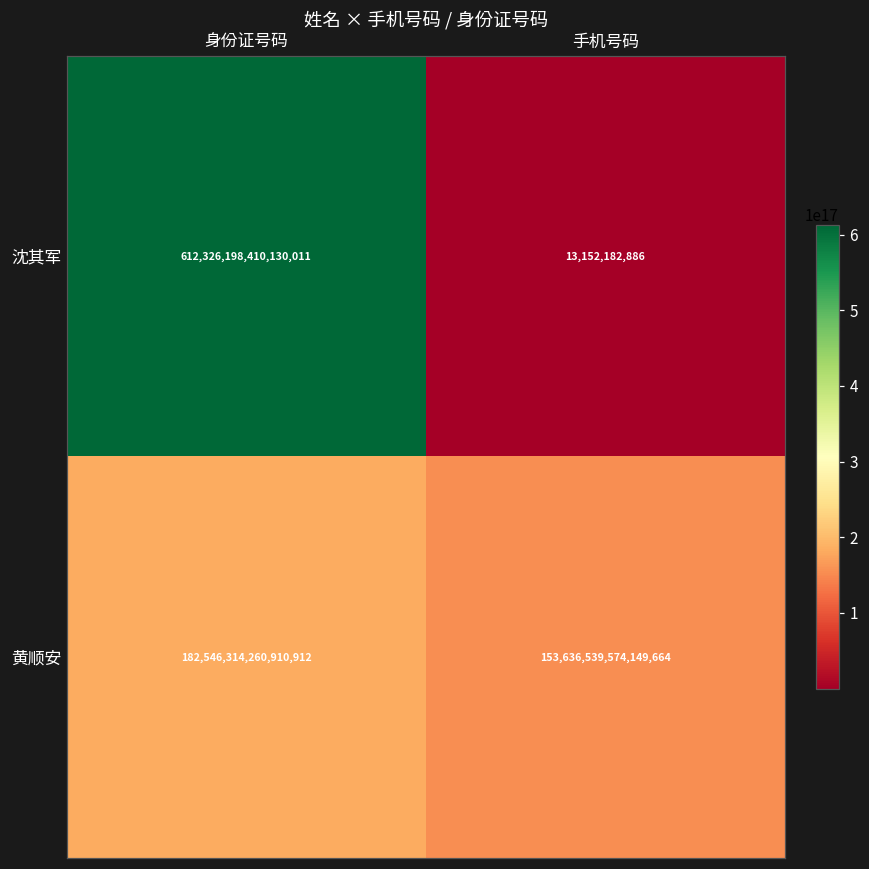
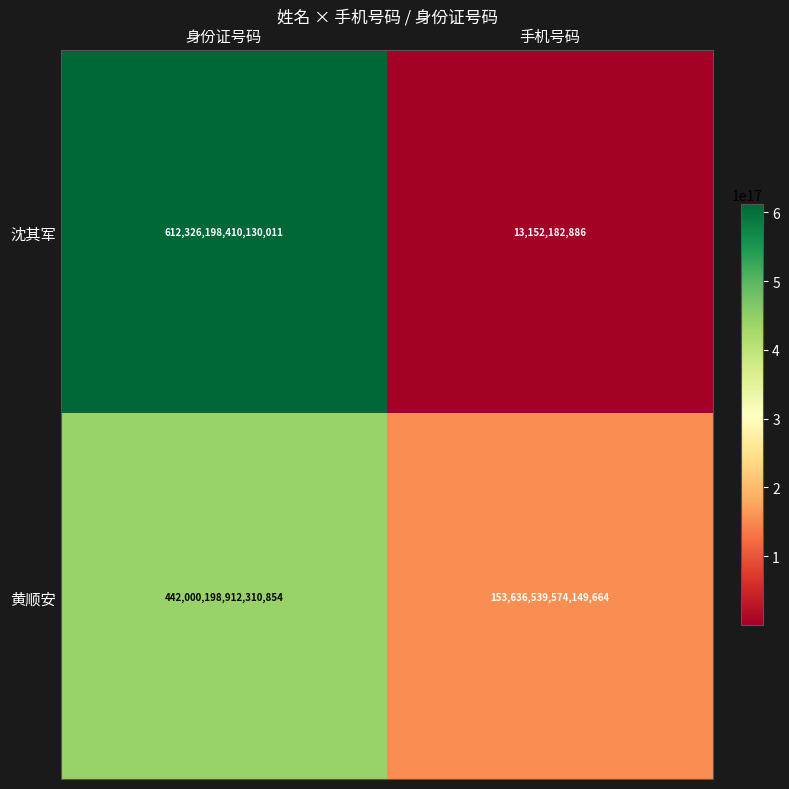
黄顺安, 身份证号码: 182,546,314,260,910,912 -> 442,000,198,912,310,854
